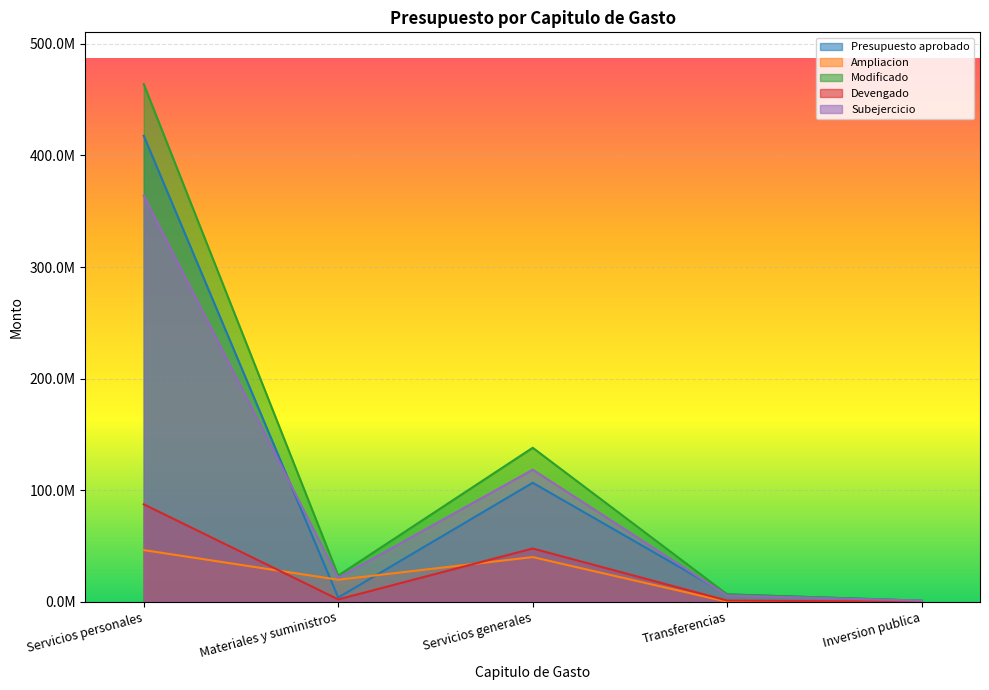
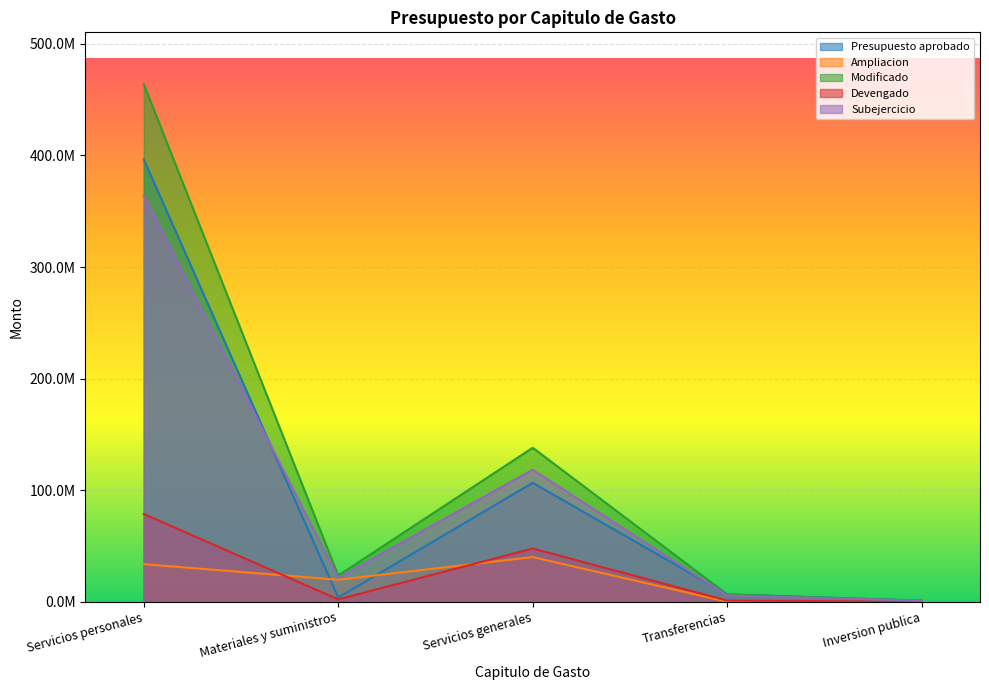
Presupuesto aprobado, Servicios personales: 418000000 -> 396000000
Ampliacion, Servicios personales: 46000000 -> 34000000
Devengado, Servicios personales: 87000000 -> 79000000
